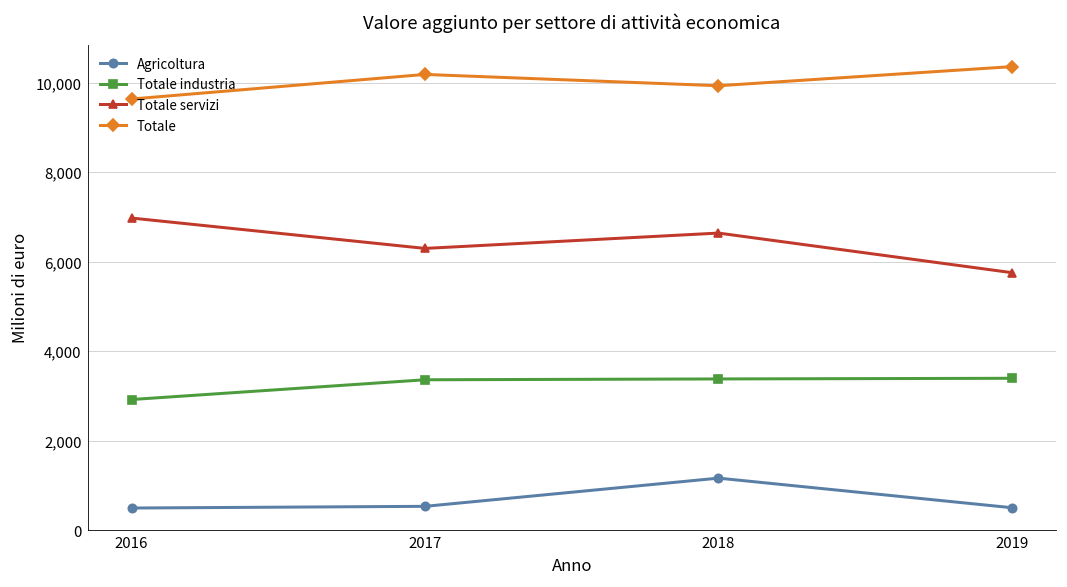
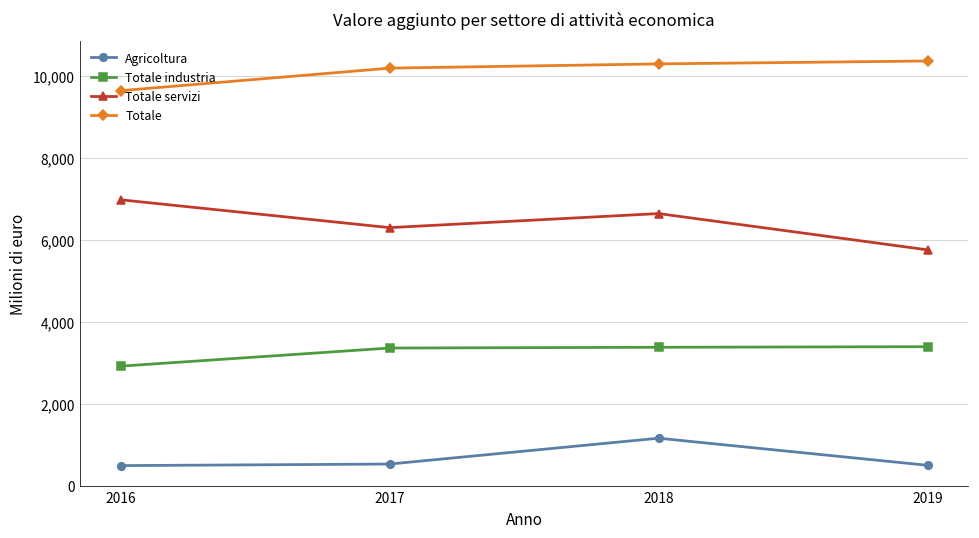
Totale, 2018: 9,900 -> 10,300
